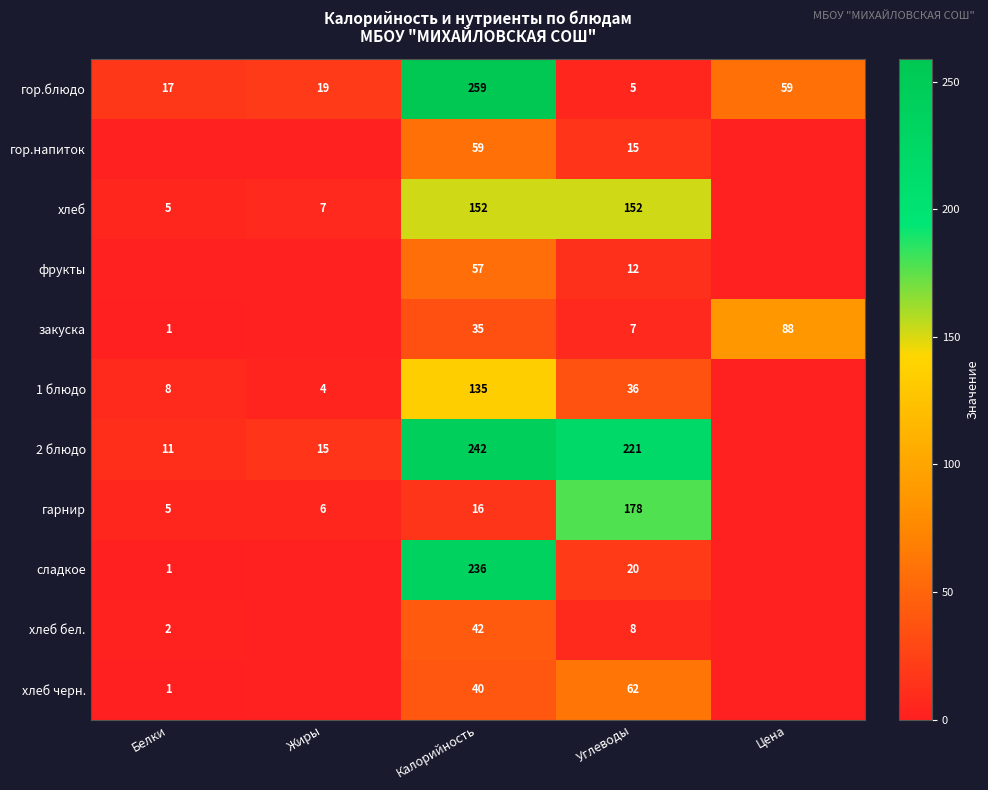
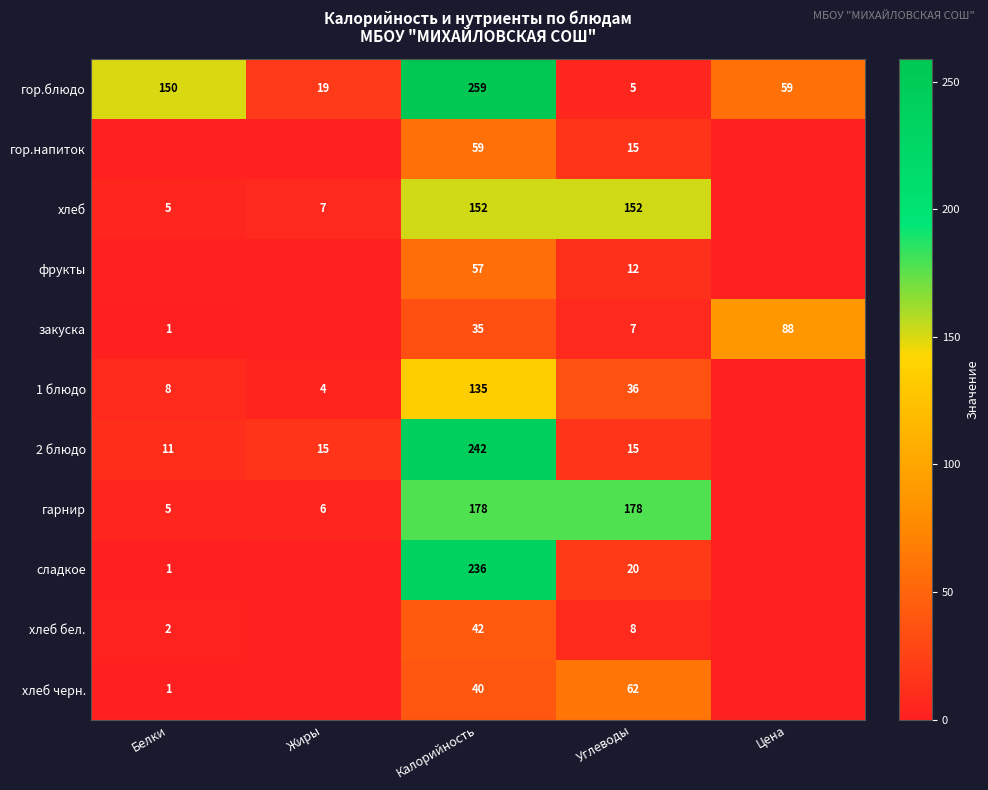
гор.блюдо, Белки: 17 -> 150
2 блюдо, Углеводы: 221 -> 15
гарнир, Калорийность: 16 -> 178
